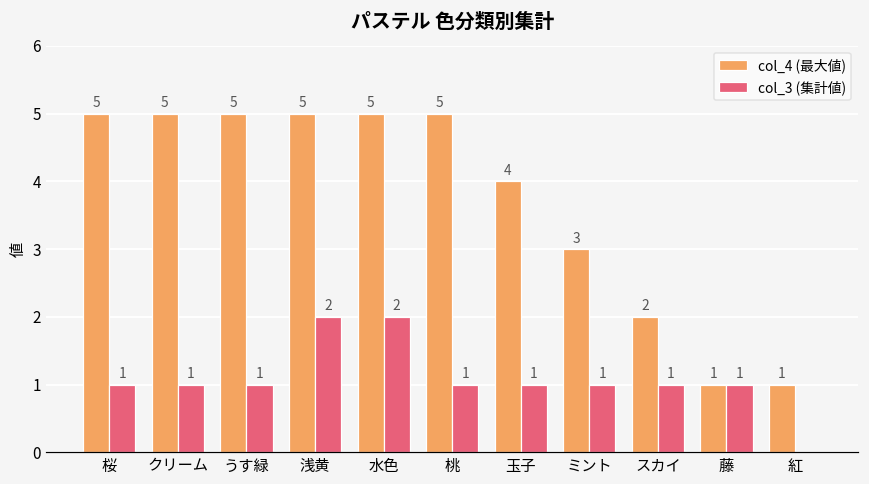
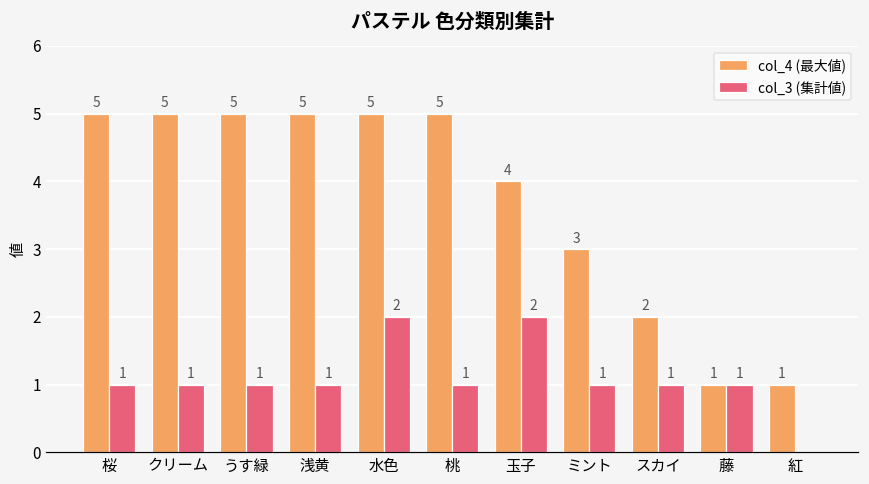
col_3 (集計値), 浅黄: 2 -> 1
col_3 (集計値), 玉子: 1 -> 2
